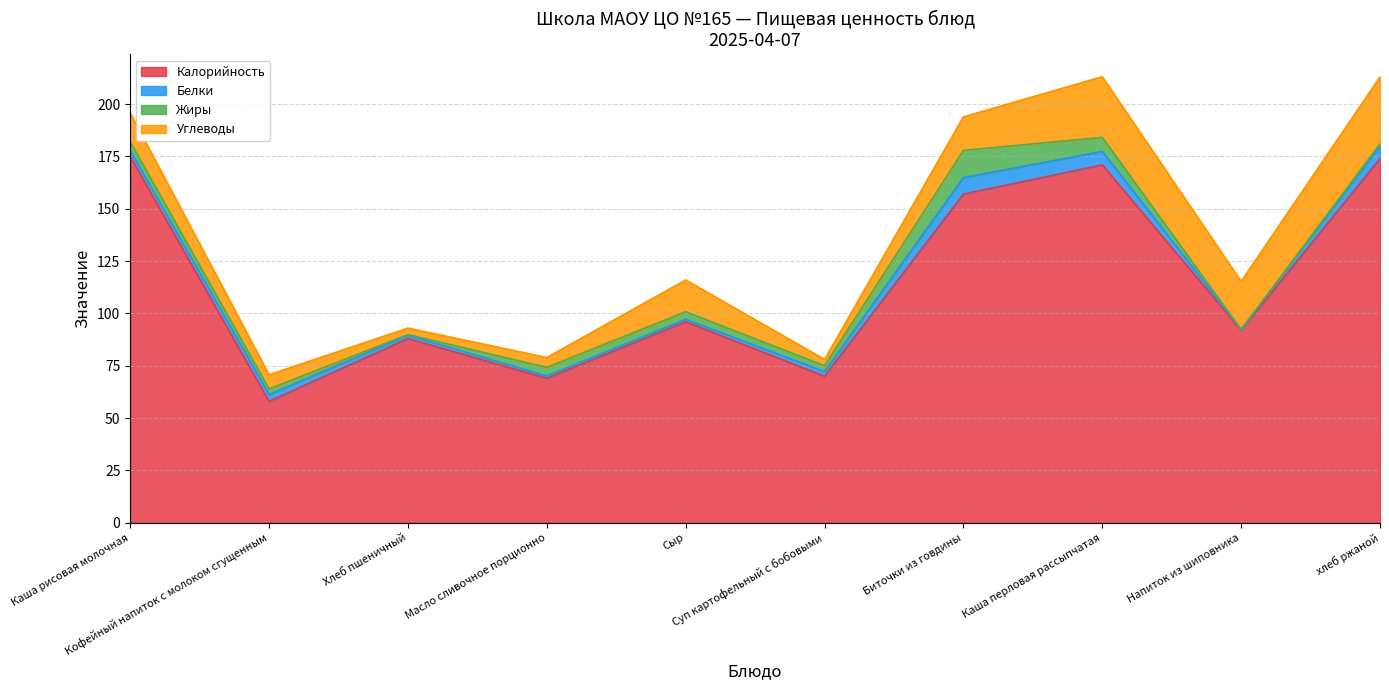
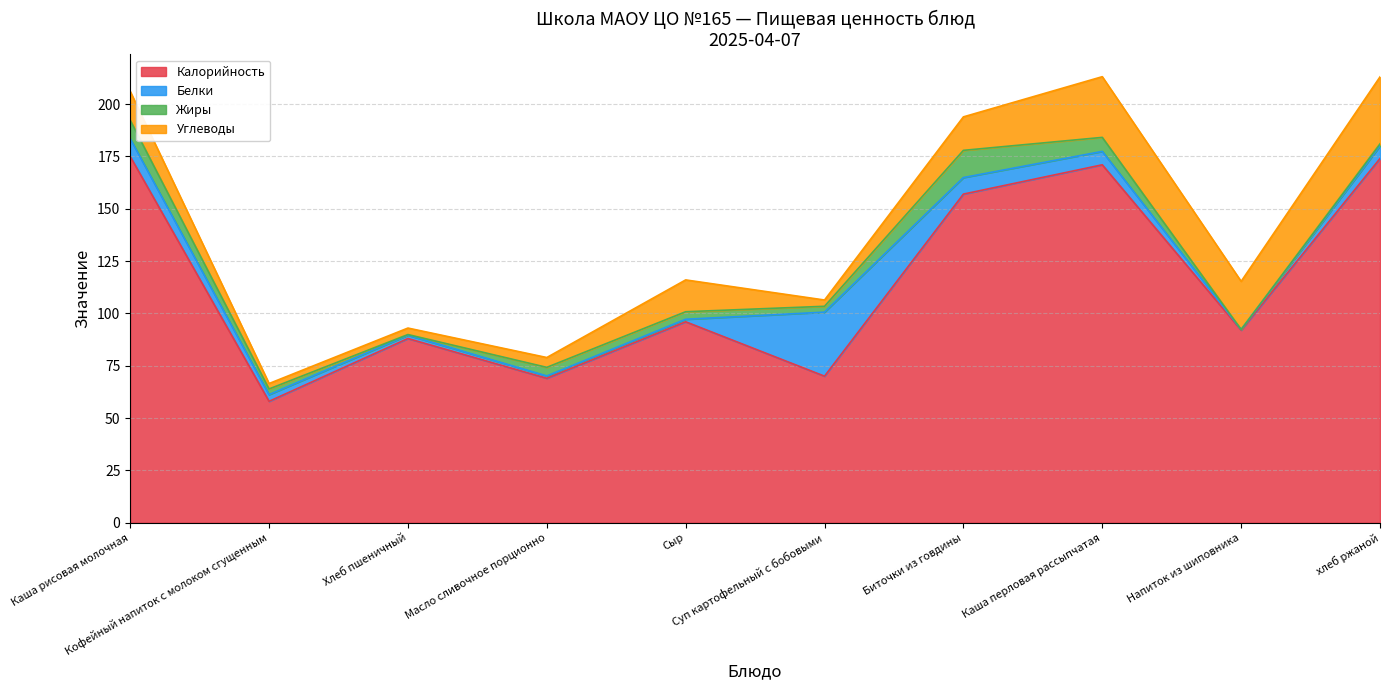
Белки, Каша рисовая молочная: 3 -> 9
Жиры, Каша рисовая молочная: 4 -> 9
Углеводы, Кофейный напиток с молоком сгущенным: 7 -> 3
Белки, Суп картофельный с бобовыми: 2 -> 31
